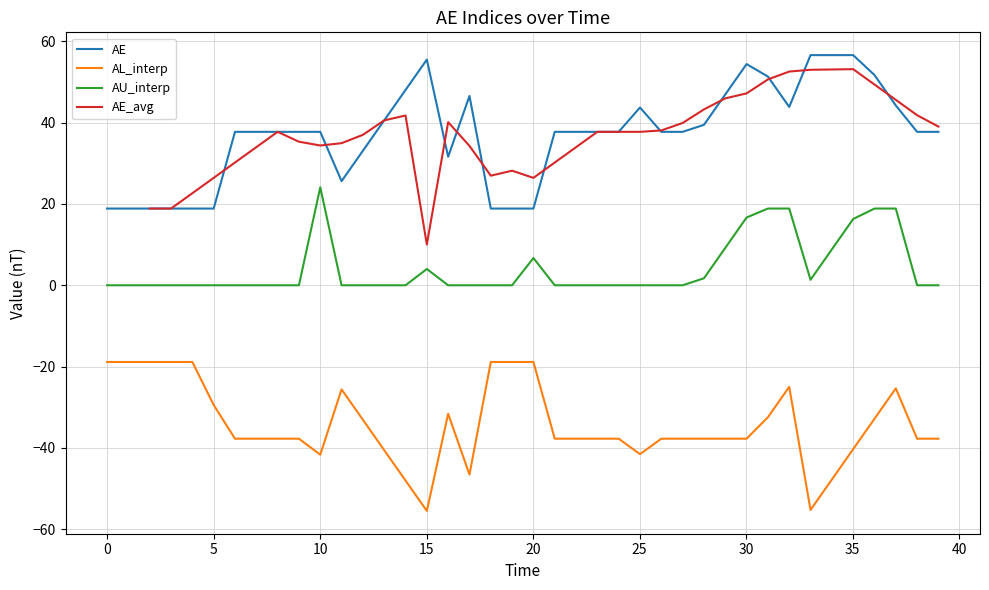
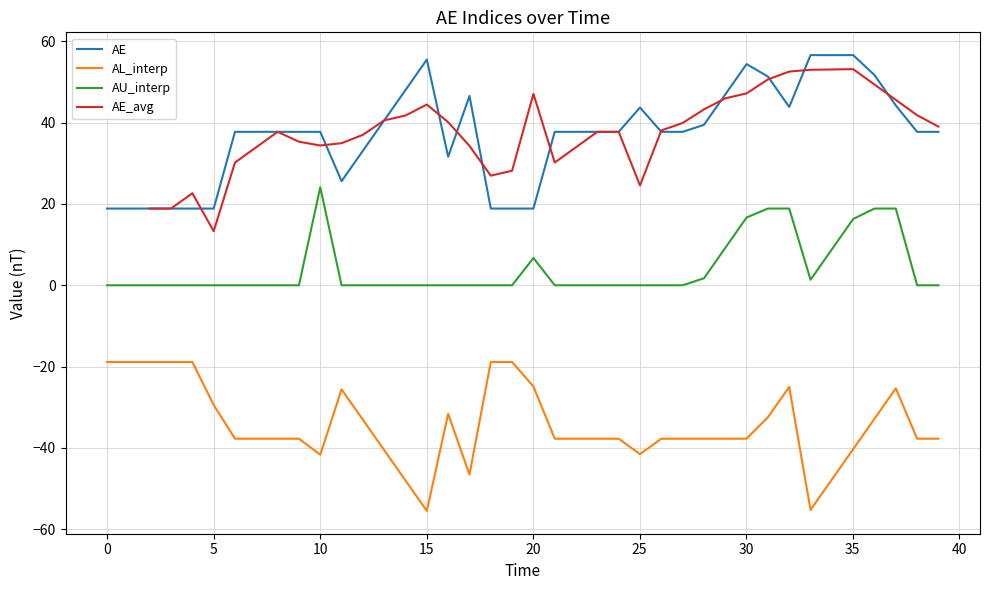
AE_avg, 5: 26 -> 13
AU_interp, 15: 4 -> 0
AE_avg, 15: 10 -> 44
AL_interp, 20: -19 -> -25
AE_avg, 20: 26 -> 47
AE_avg, 25: 38 -> 25
